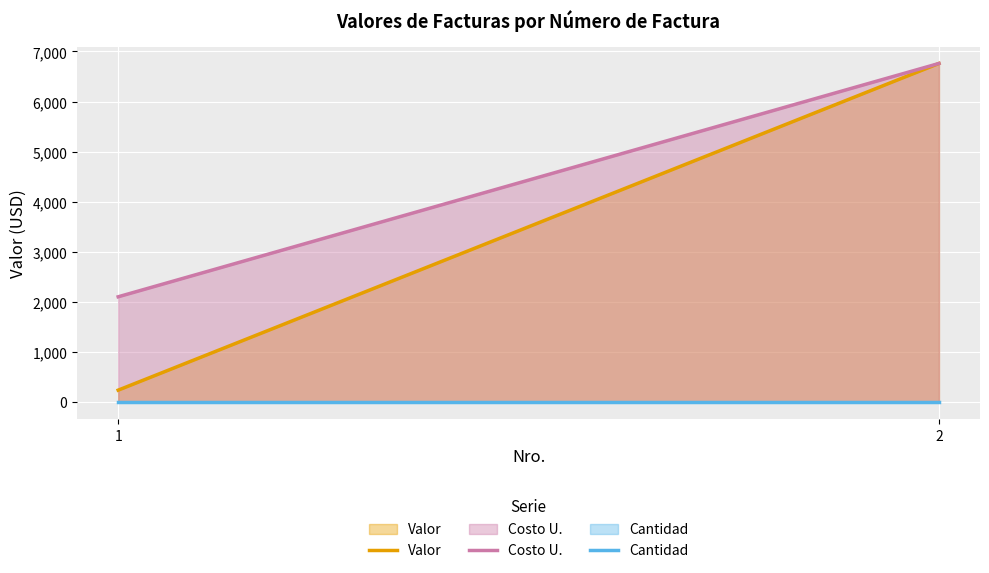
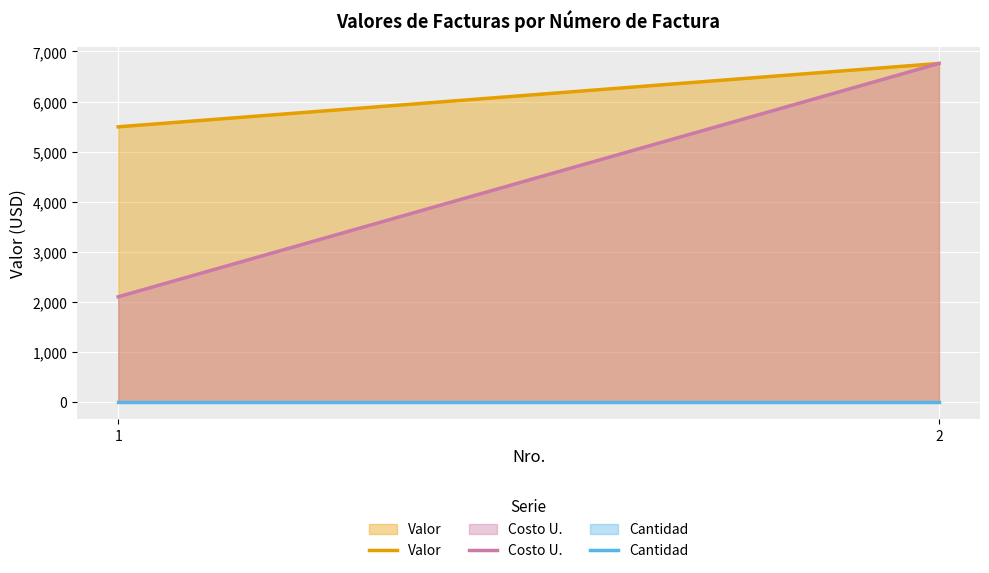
Valor, 1: 200 -> 5,500
